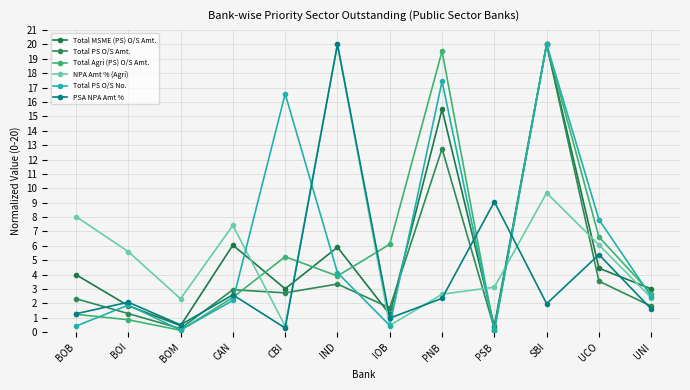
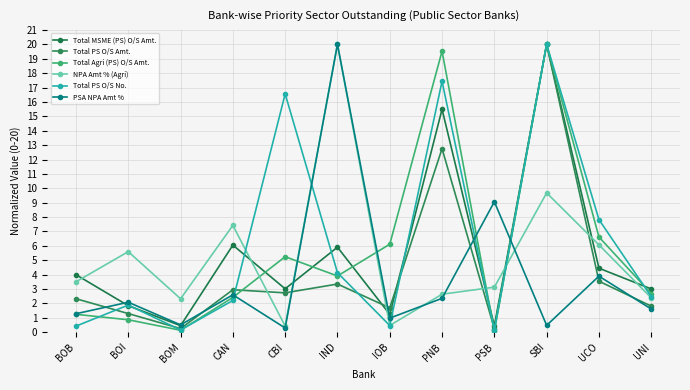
NPA Amt % (Agri), BOB: 8.0 -> 3.5
PSA NPA Amt %, SBI: 2.0 -> 0.5
PSA NPA Amt %, UCO: 5.4 -> 3.9
